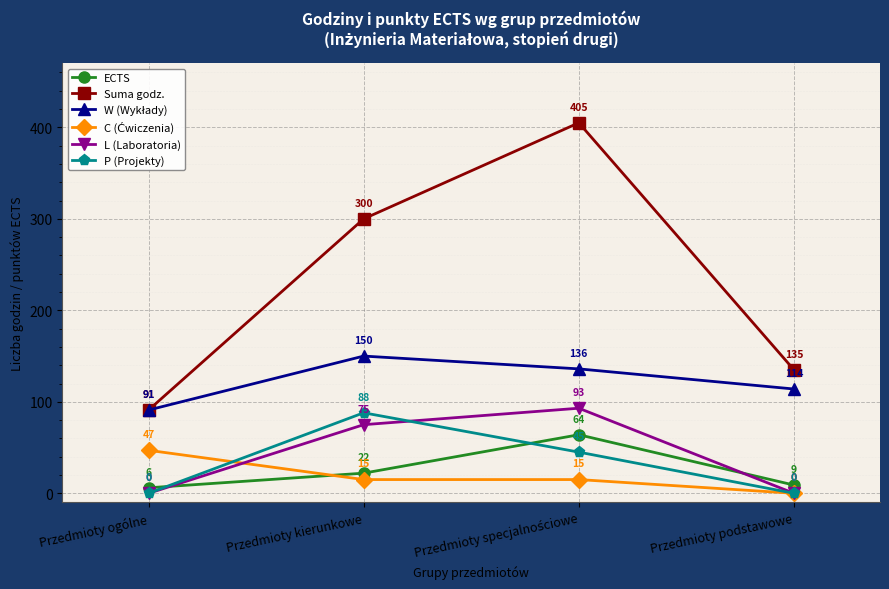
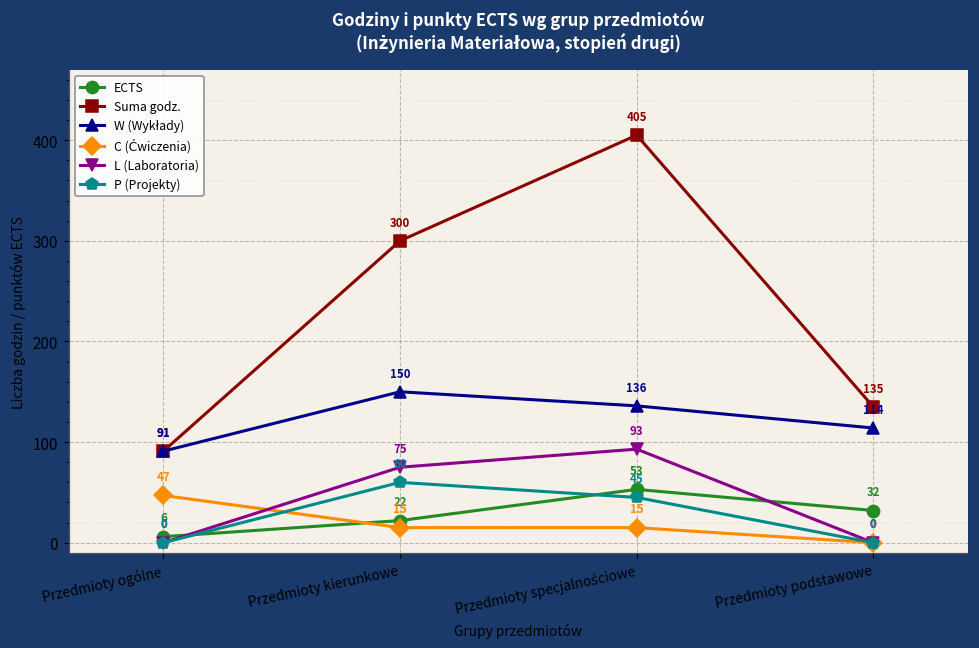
P (Projekty), Przedmioty kierunkowe: 88 -> 60
ECTS, Przedmioty specjalnościowe: 64 -> 53
ECTS, Przedmioty podstawowe: 9 -> 32
